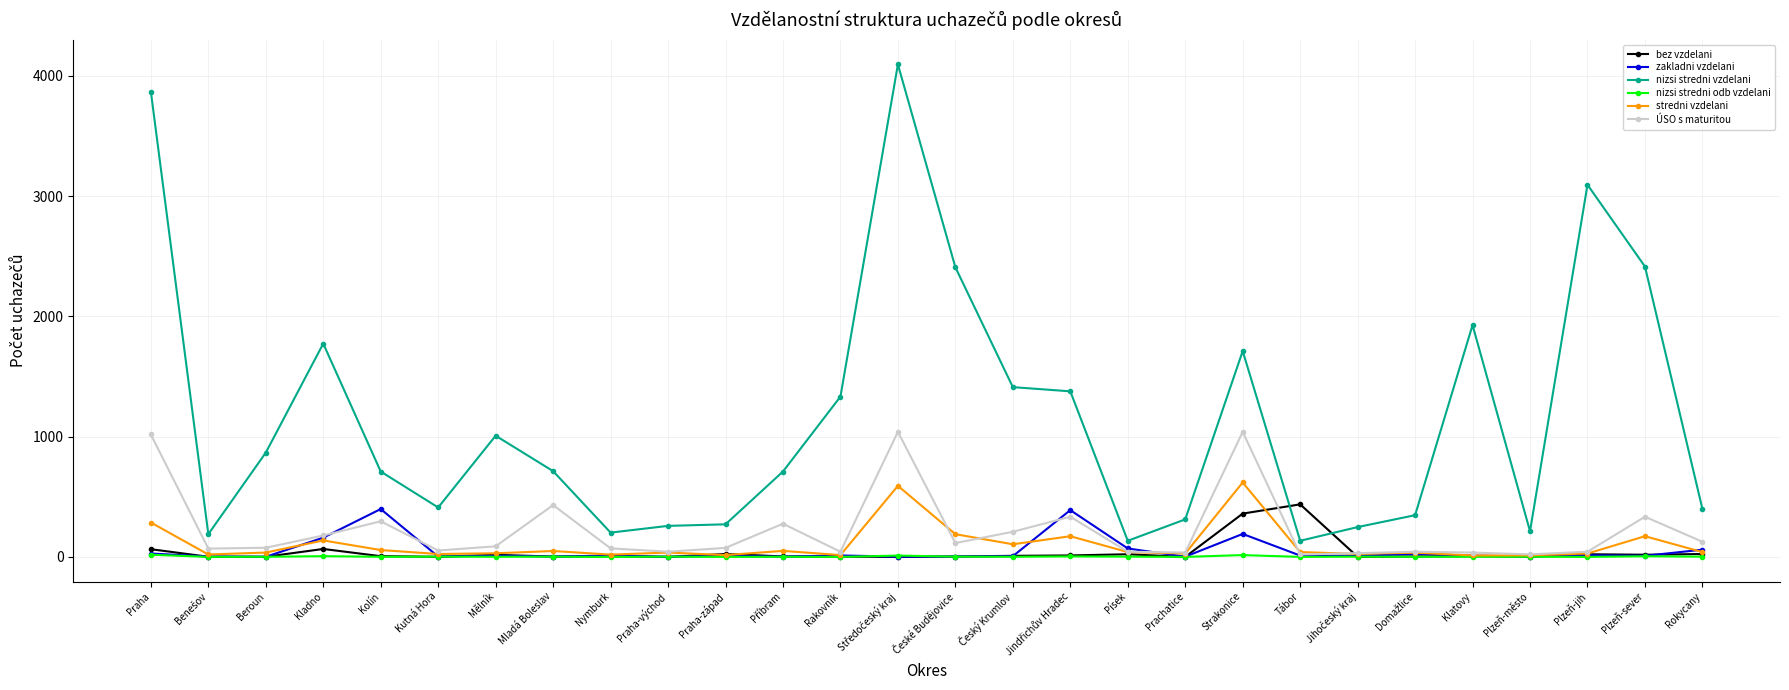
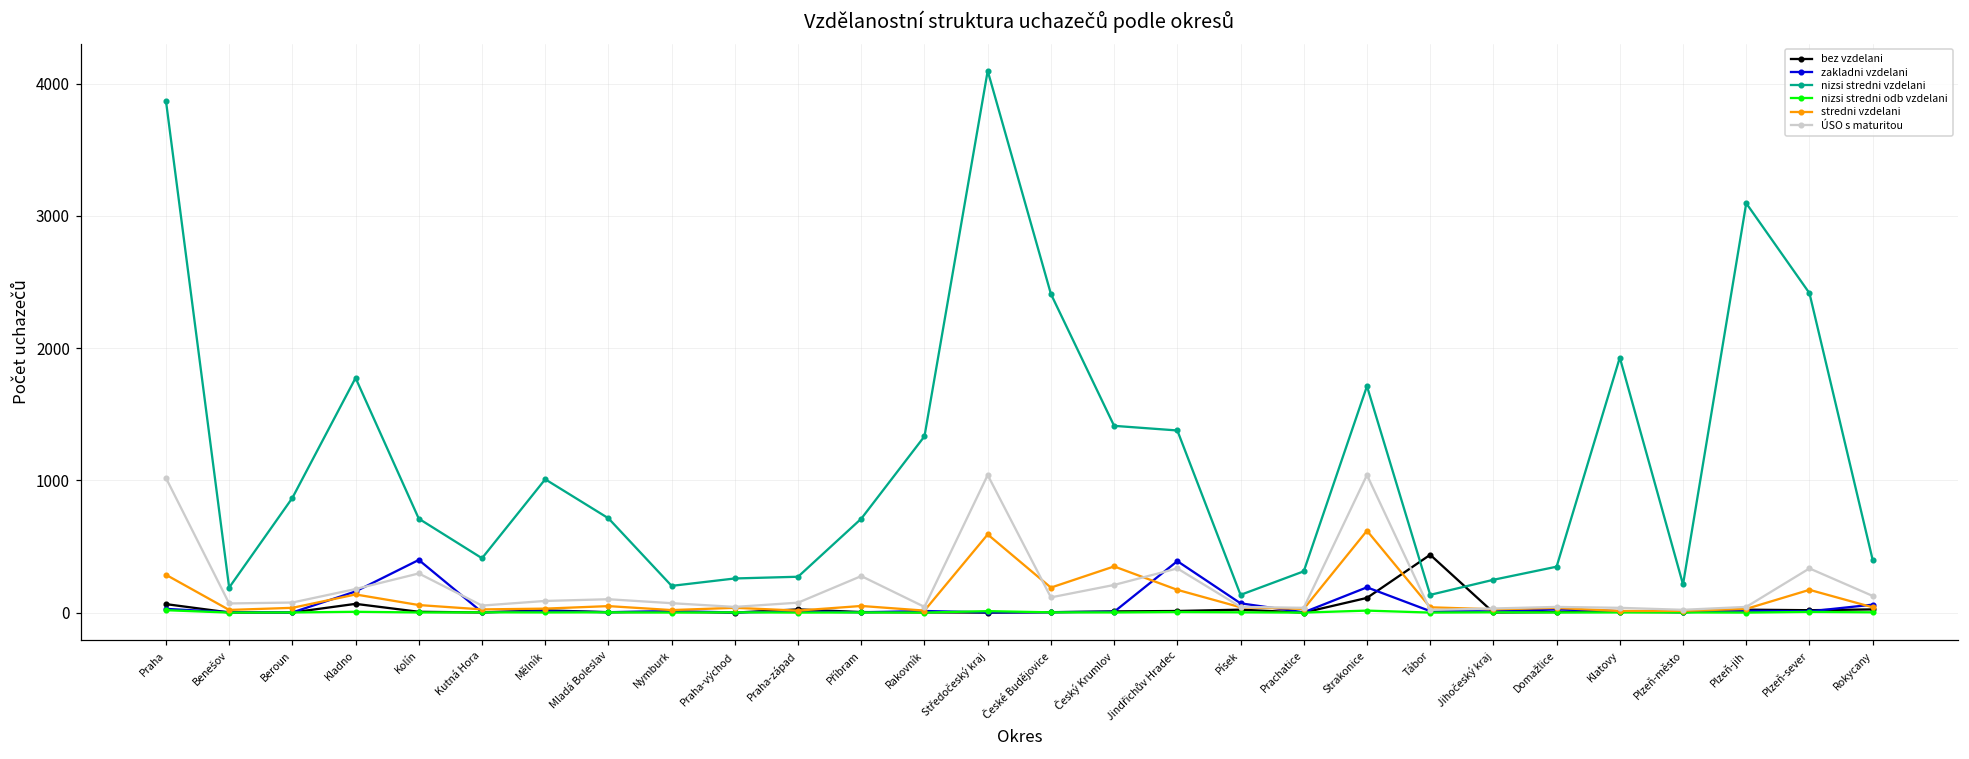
ÚSO s maturitou, Mladá Boleslav: 430 -> 100
stredni vzdelani, Český Krumlov: 110 -> 350
bez vzdelani, Strakonice: 360 -> 110
